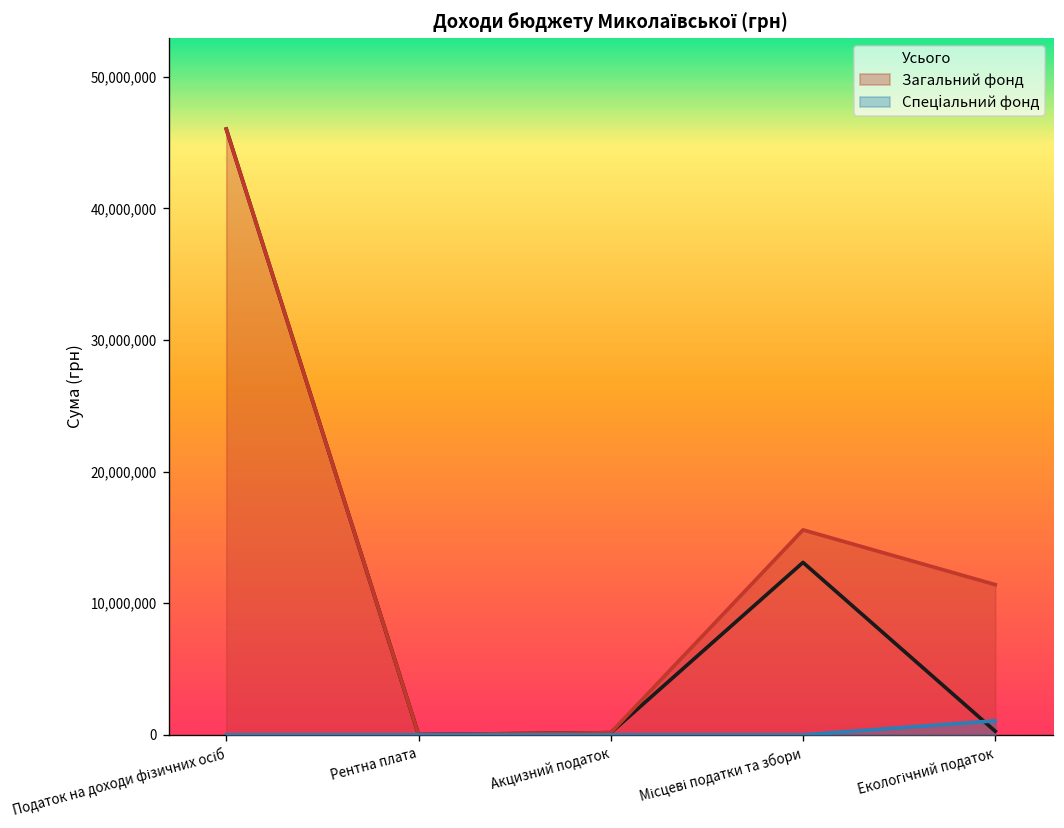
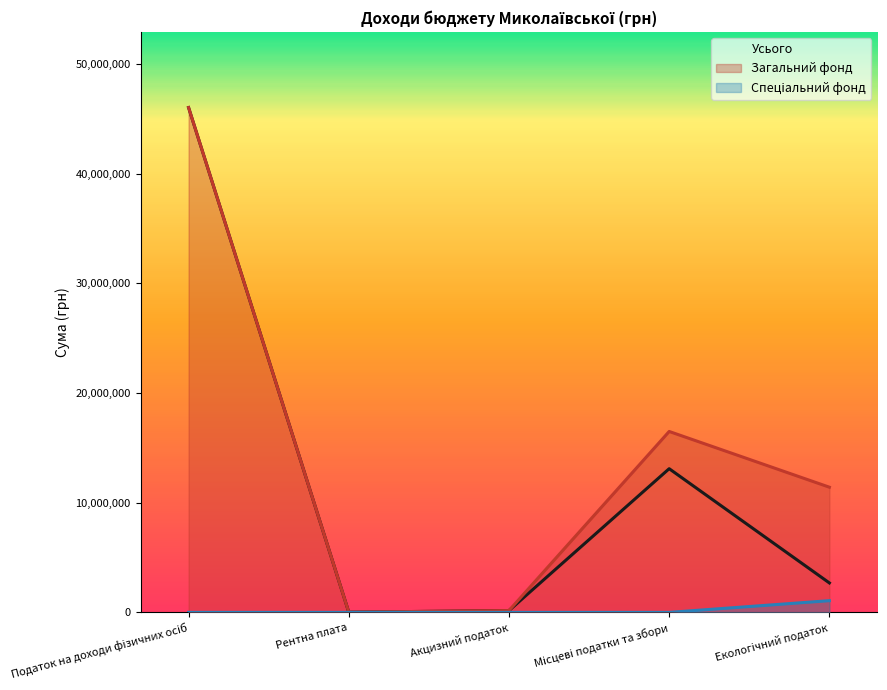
Загальний фонд, Місцеві податки та збори: 15,600,000 -> 16,500,000
Усього, Екологічний податок: 300,000 -> 2,700,000
